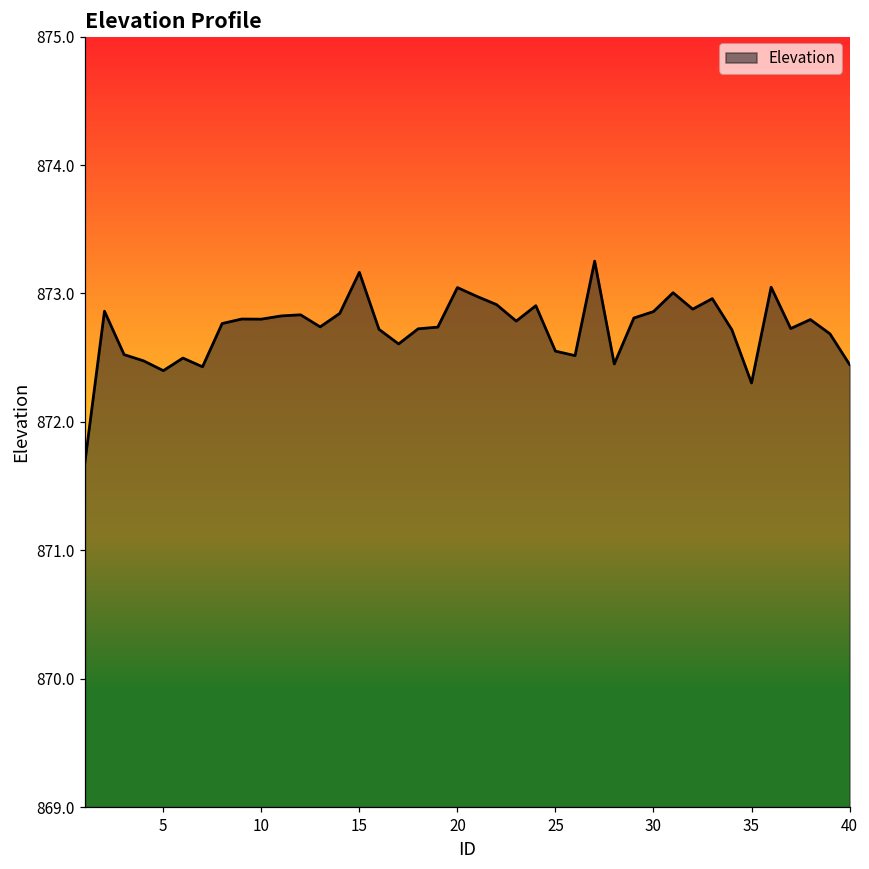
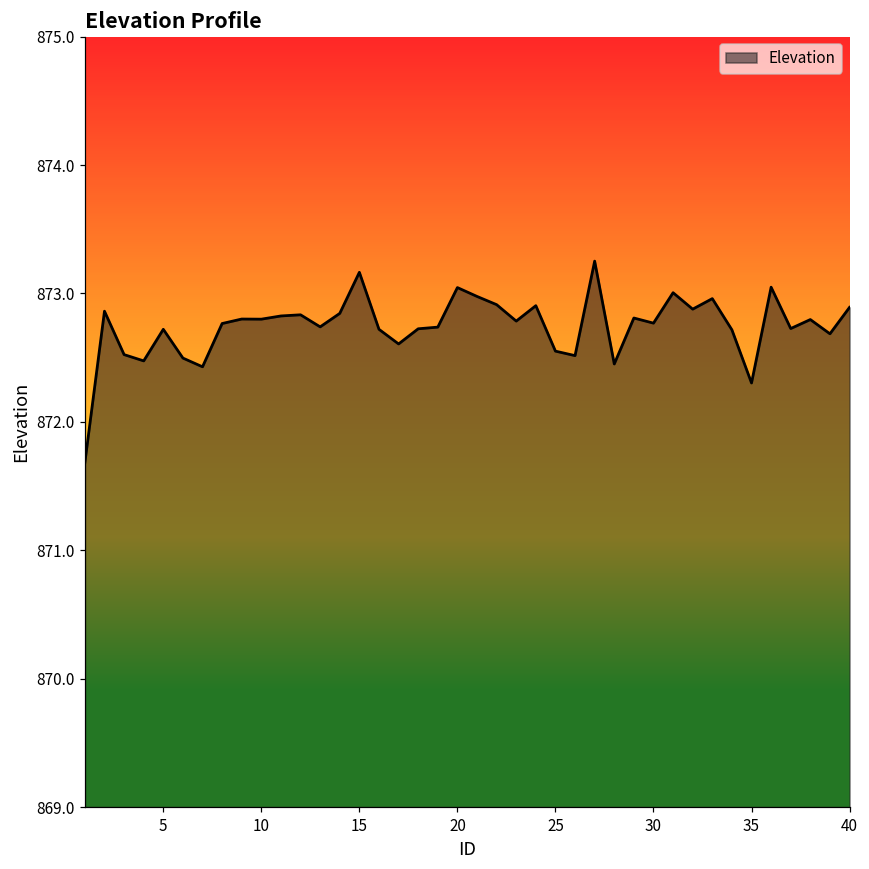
5: 872.40 -> 872.72
30: 872.86 -> 872.77
40: 872.45 -> 872.89
